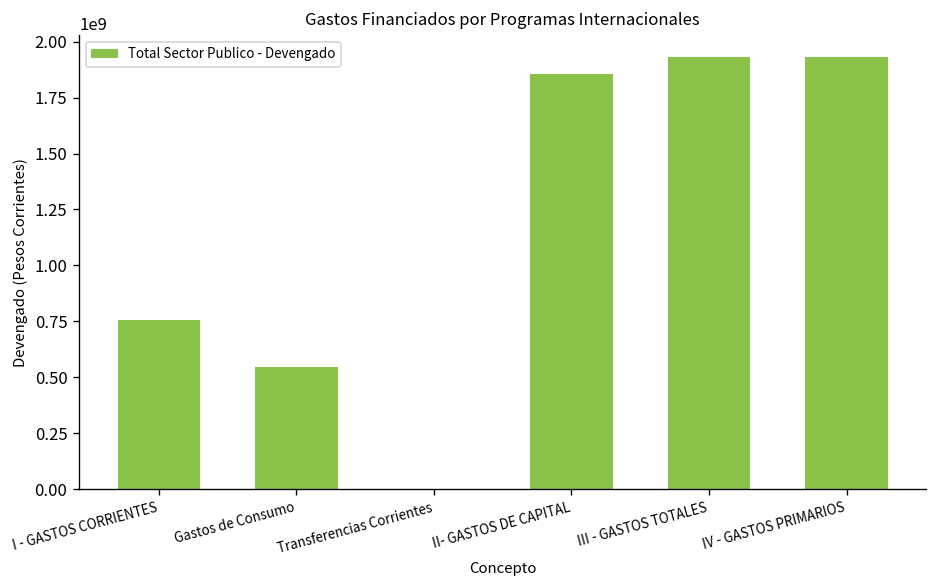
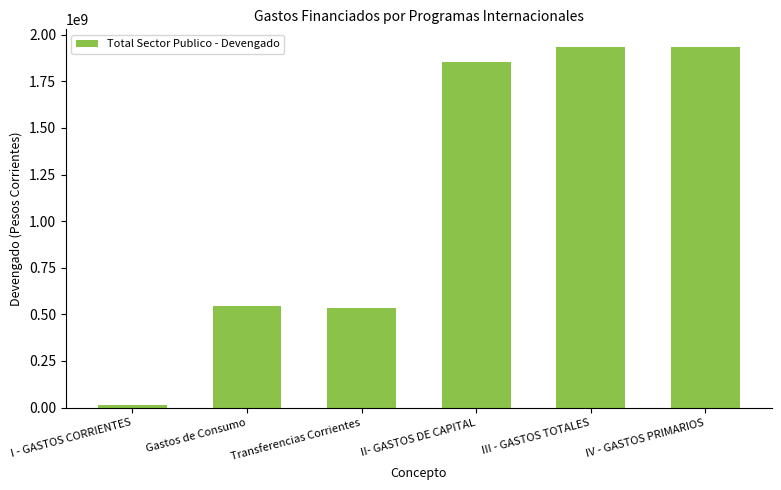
I - GASTOS CORRIENTES: 760000000 -> 10000000
Transferencias Corrientes: 0 -> 530000000
